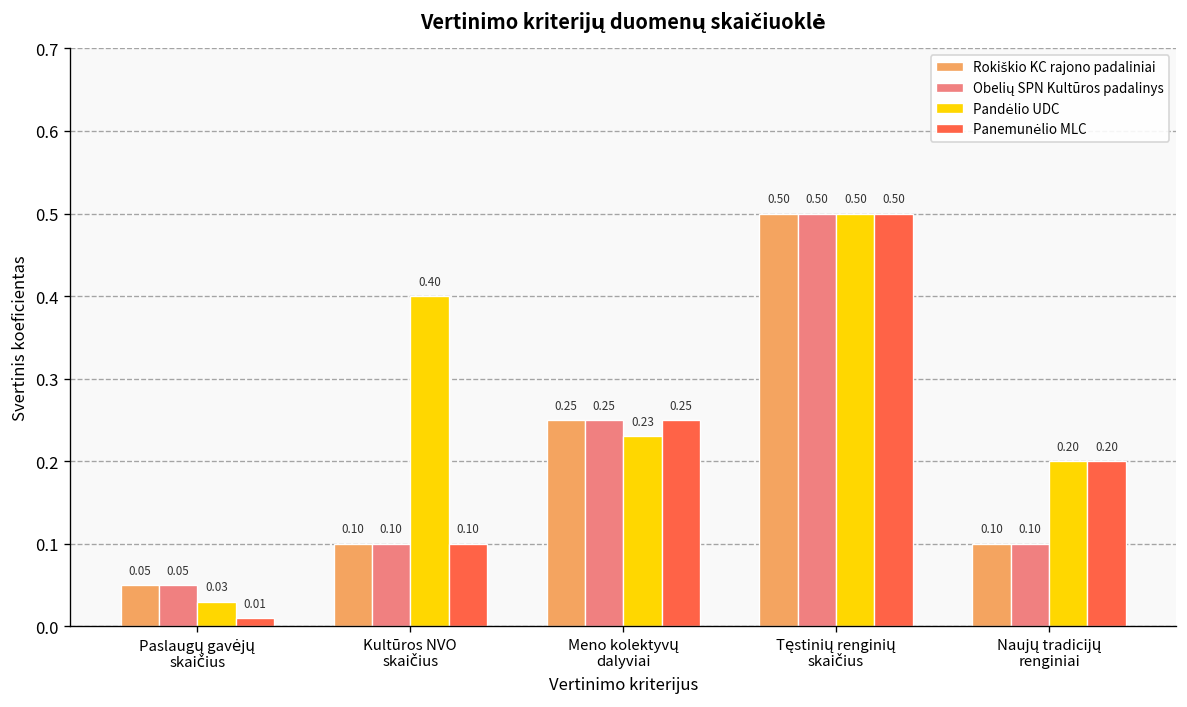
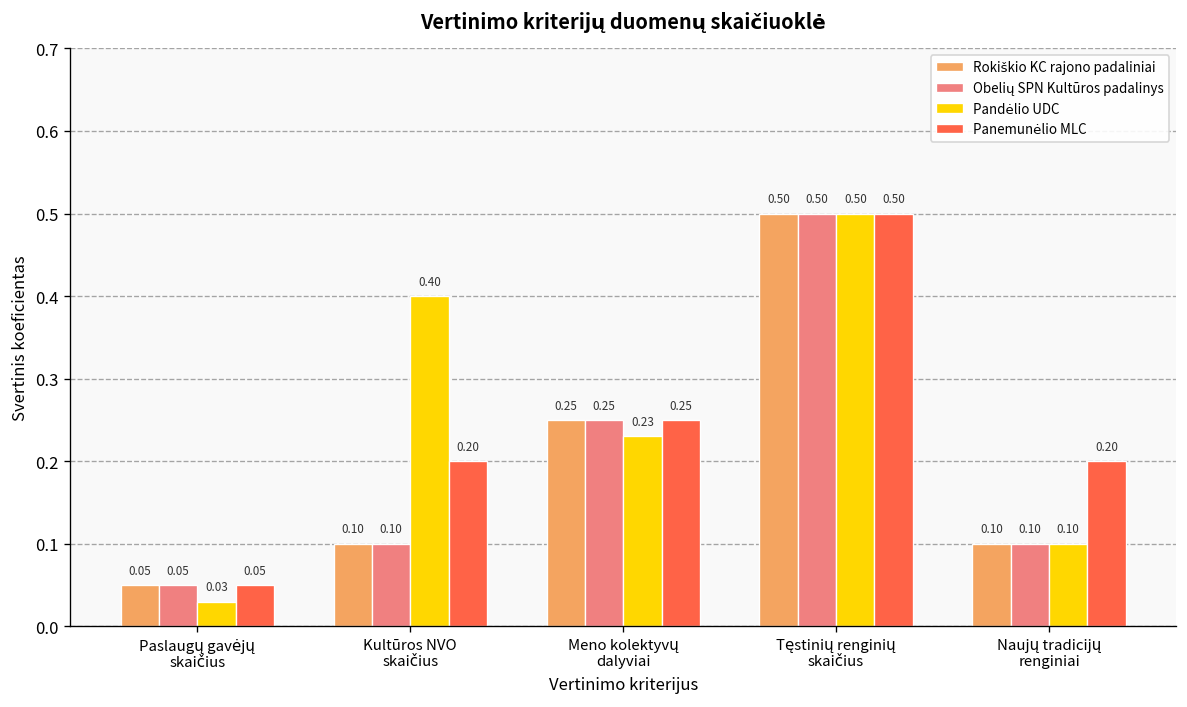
Panemunėlio MLC, Paslaugų gavėjų skaičius: 0.01 -> 0.05
Panemunėlio MLC, Kultūros NVO skaičius: 0.10 -> 0.20
Pandėlio UDC, Naujų tradicijų renginiai: 0.20 -> 0.10
